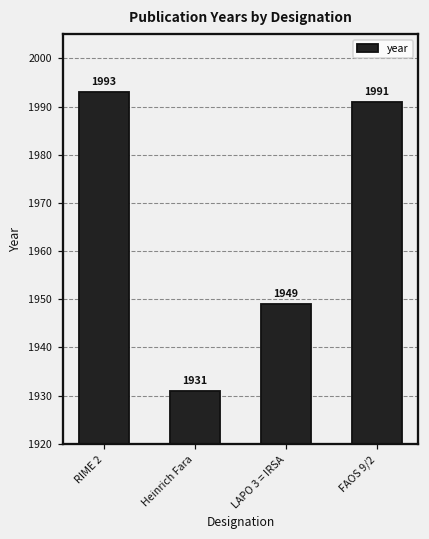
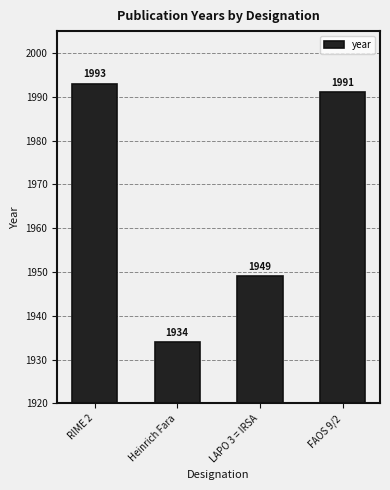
Heinrich Fara: 1931 -> 1934
